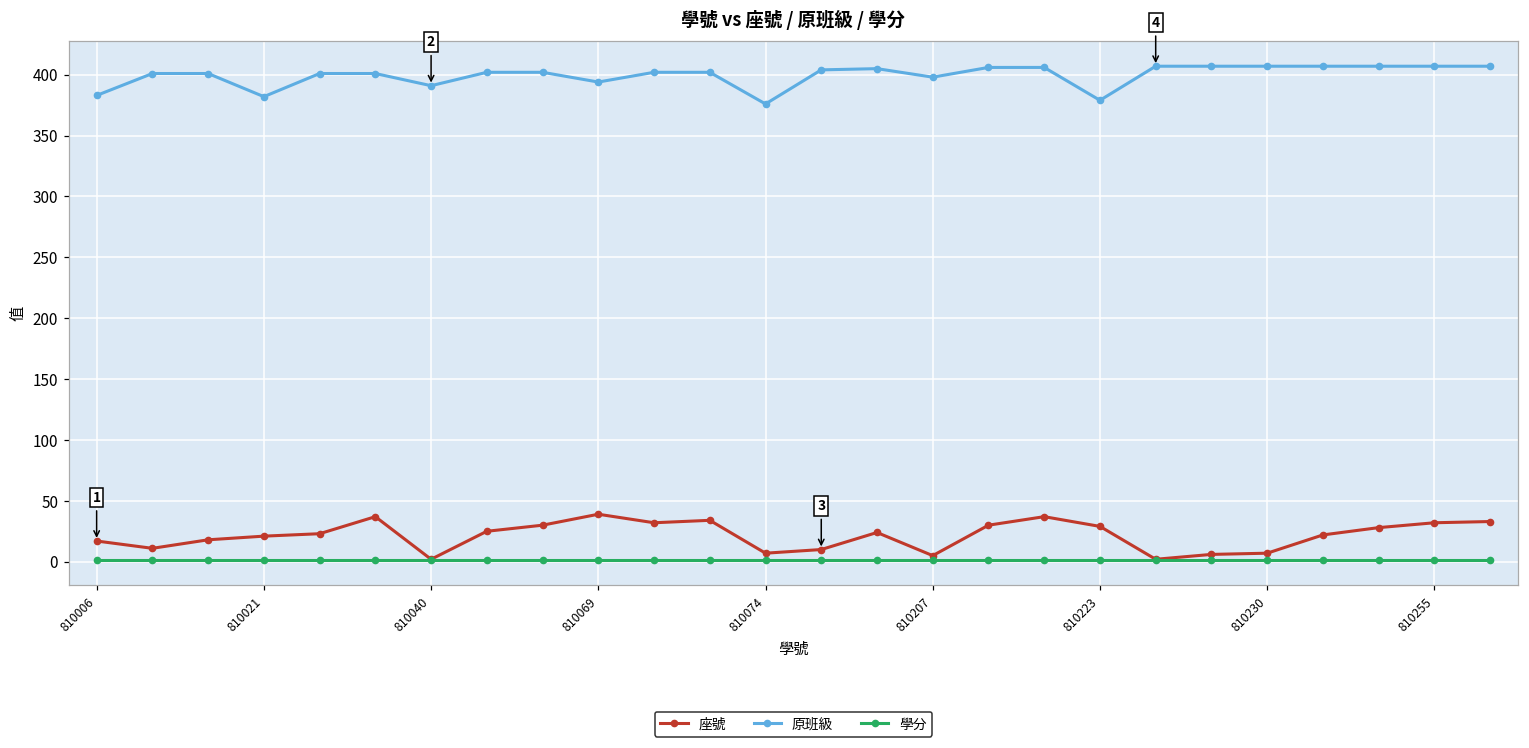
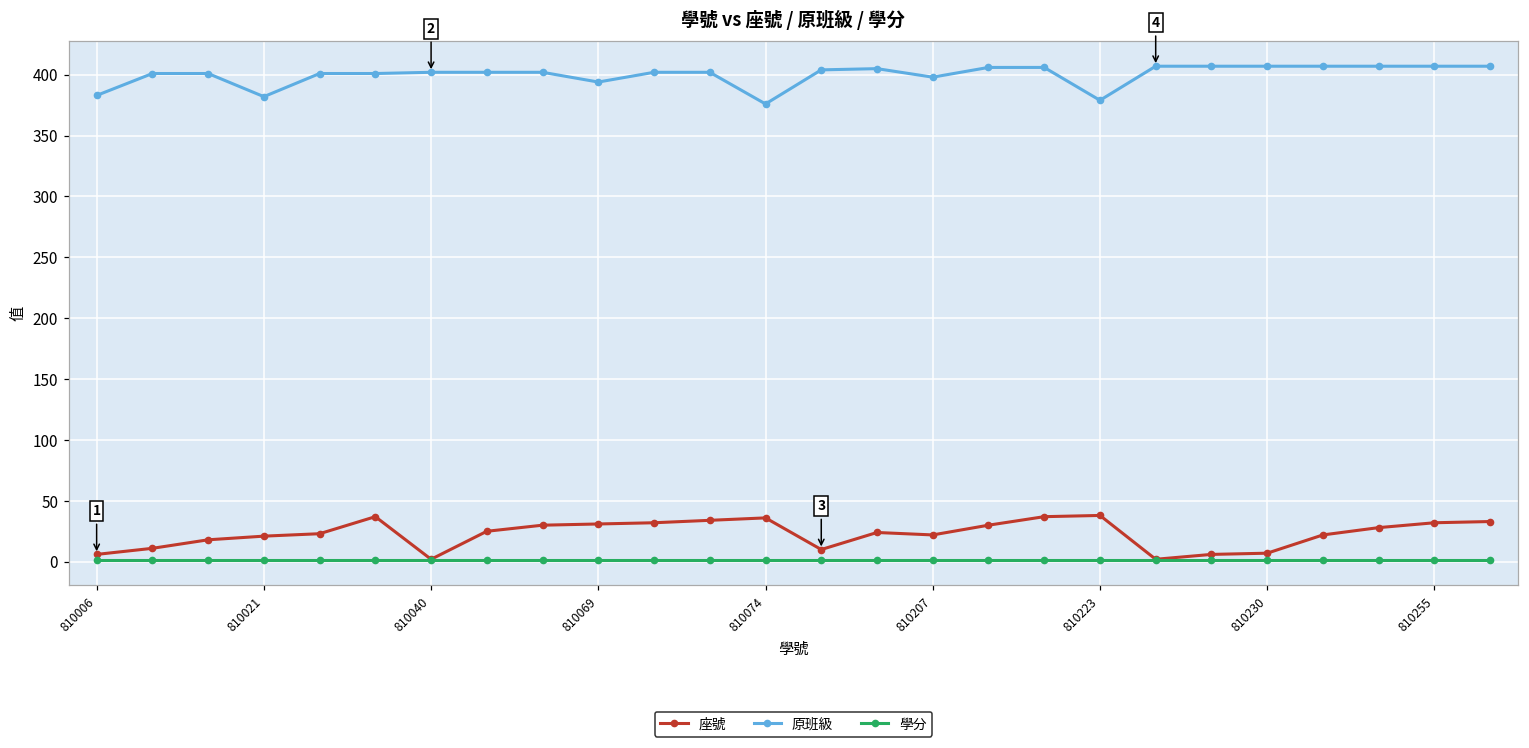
座號, 810006: 17 -> 6
原班級, 810040: 391 -> 402
座號, 810069: 39 -> 31
座號, 810074: 7 -> 36
座號, 810207: 5 -> 22
座號, 810223: 29 -> 38
